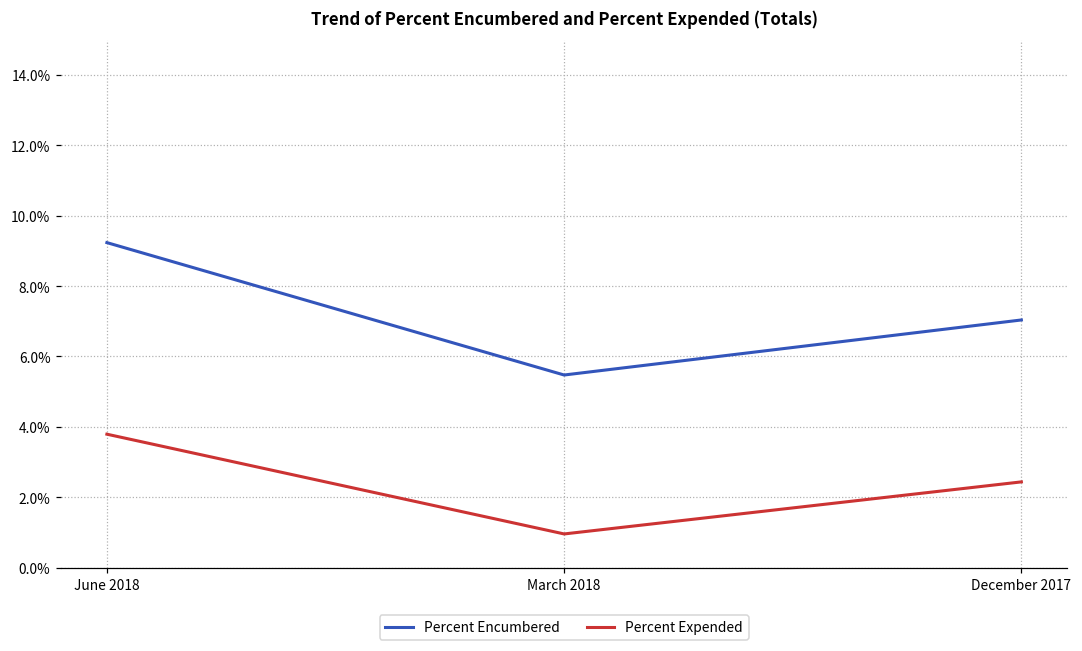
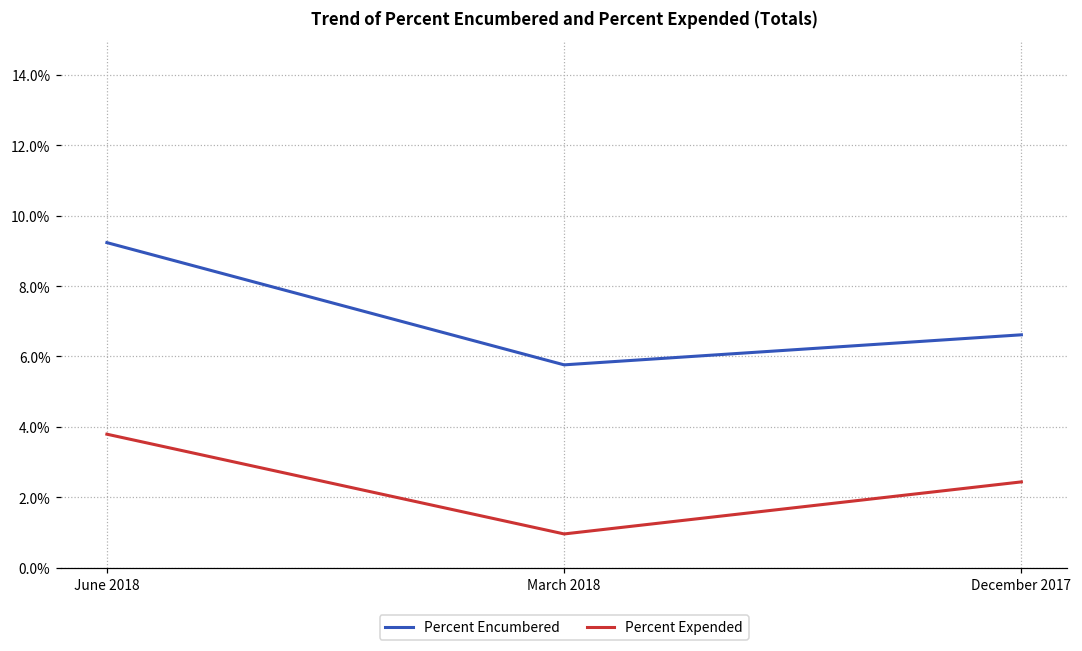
Percent Encumbered, March 2018: 5.5% -> 5.8%
Percent Encumbered, December 2017: 7.0% -> 6.6%
